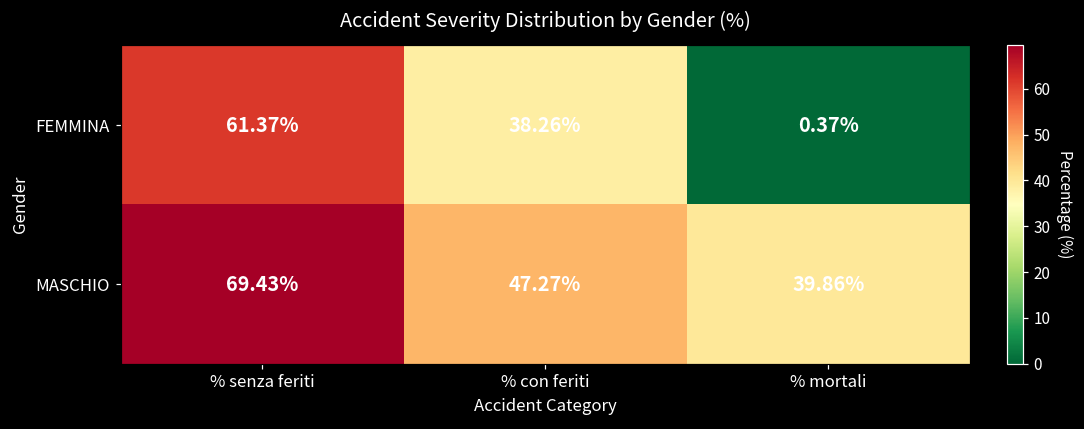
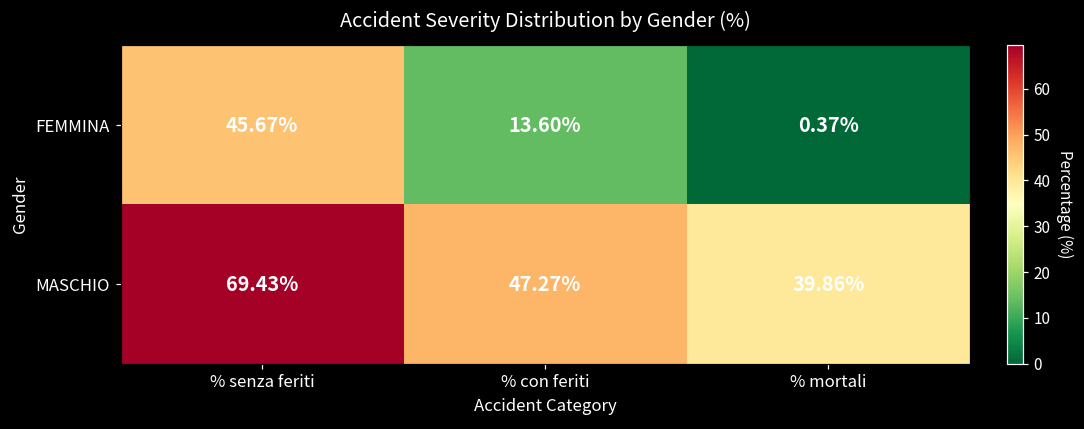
FEMMINA, % senza feriti: 61.37% -> 45.67%
FEMMINA, % con feriti: 38.26% -> 13.60%
